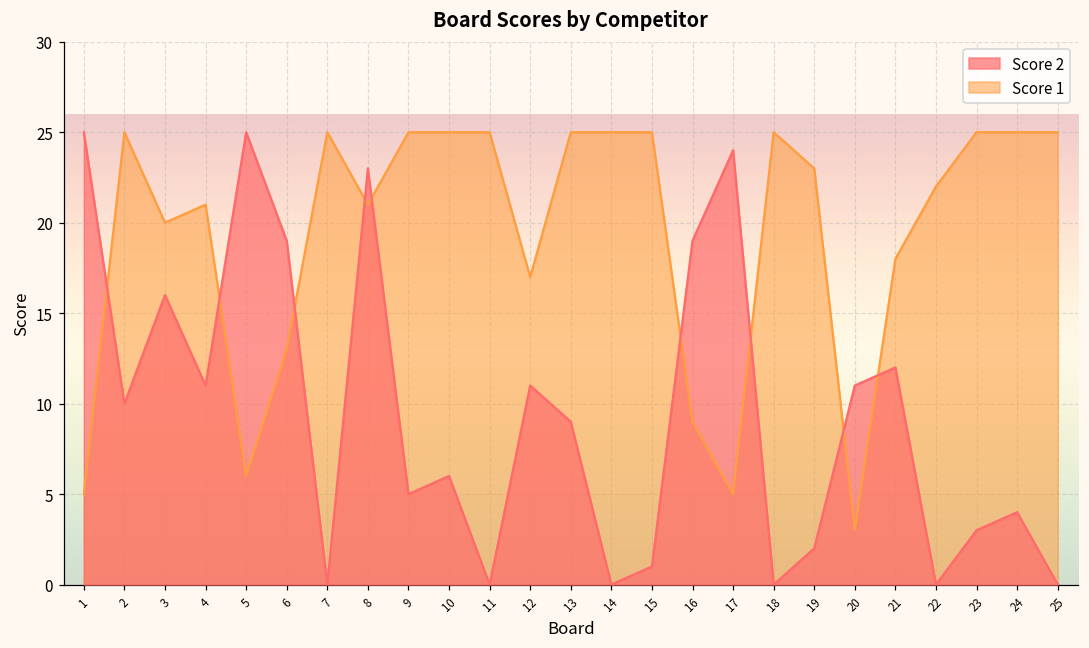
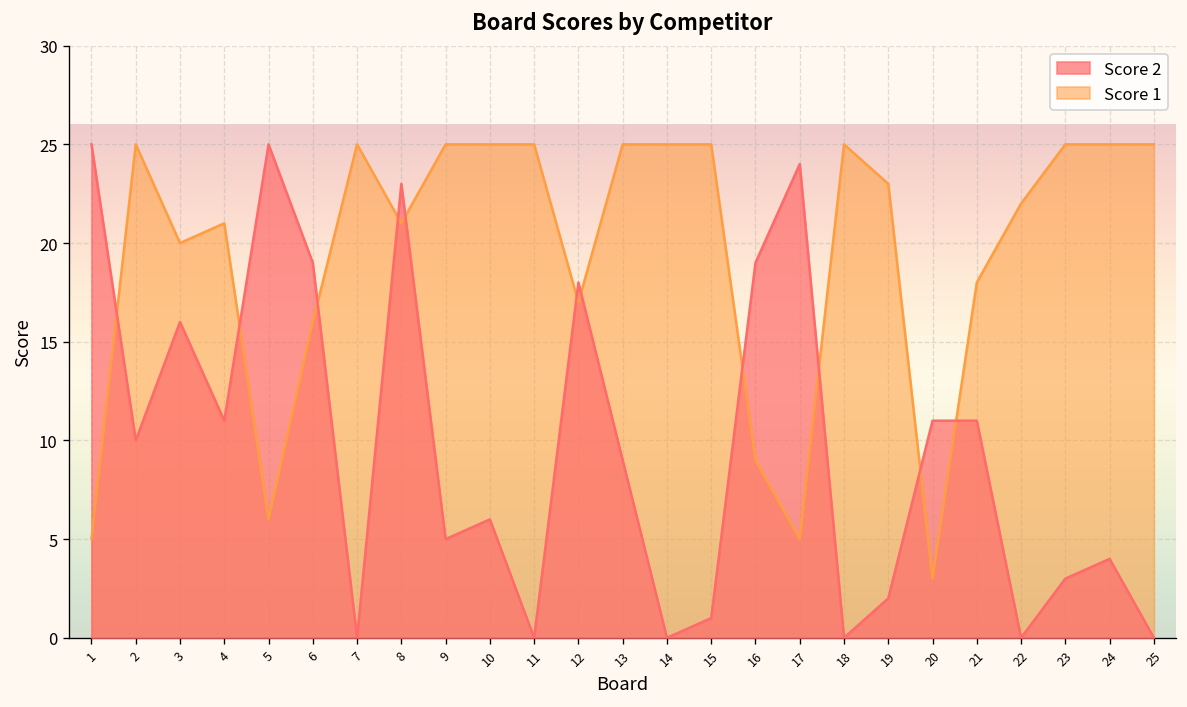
Score 1, 6: 13 -> 16
Score 2, 12: 11 -> 18
Score 2, 21: 12 -> 11
